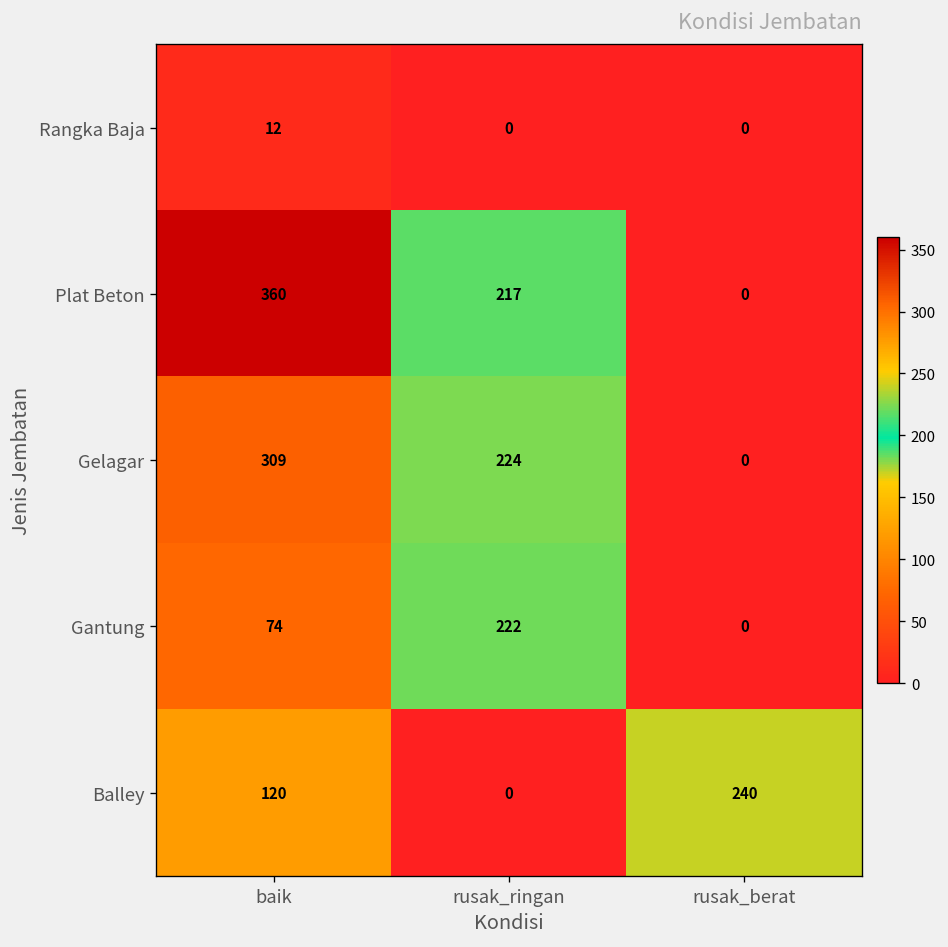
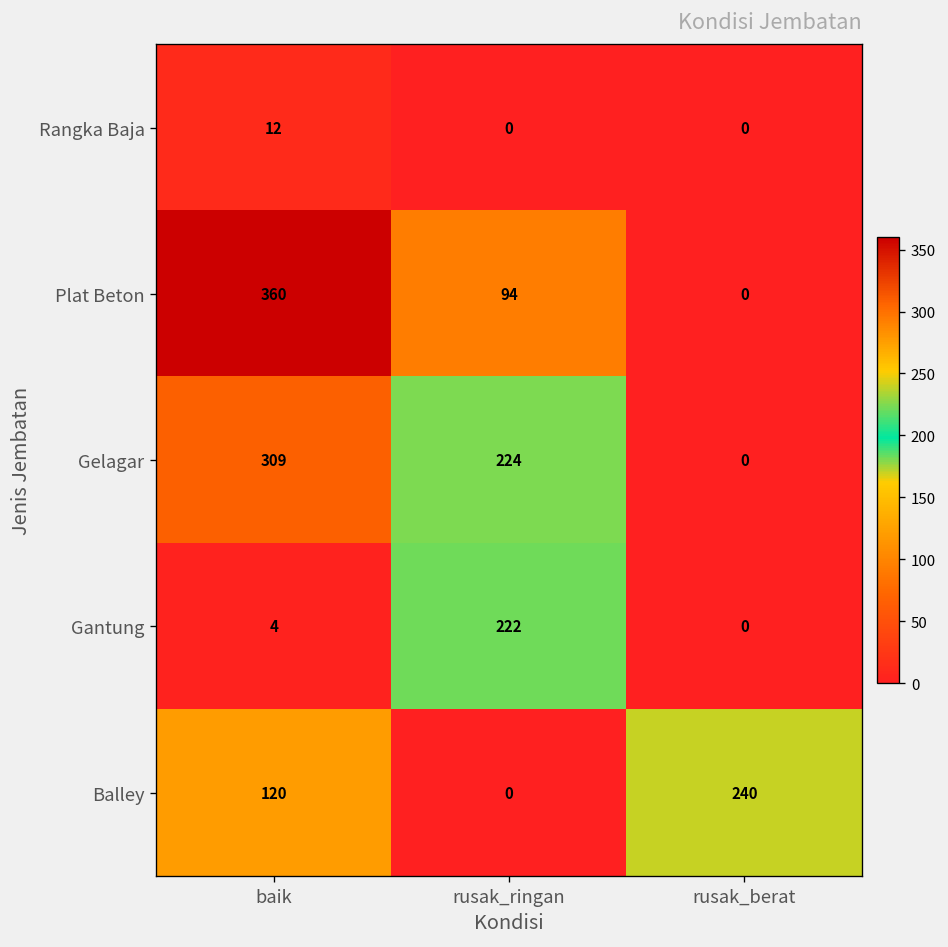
Plat Beton, rusak_ringan: 217 -> 94
Gantung, baik: 74 -> 4
